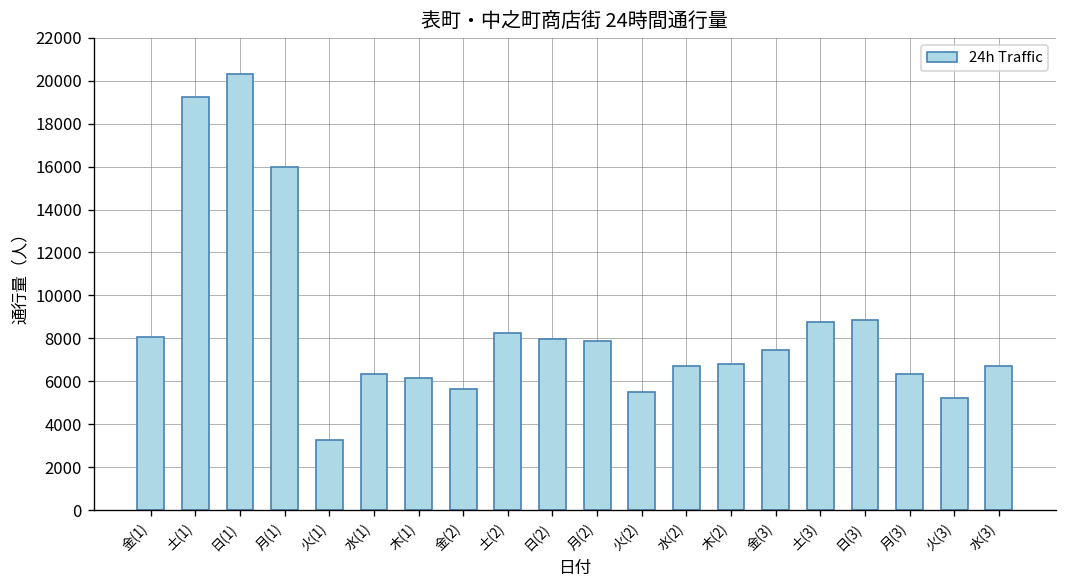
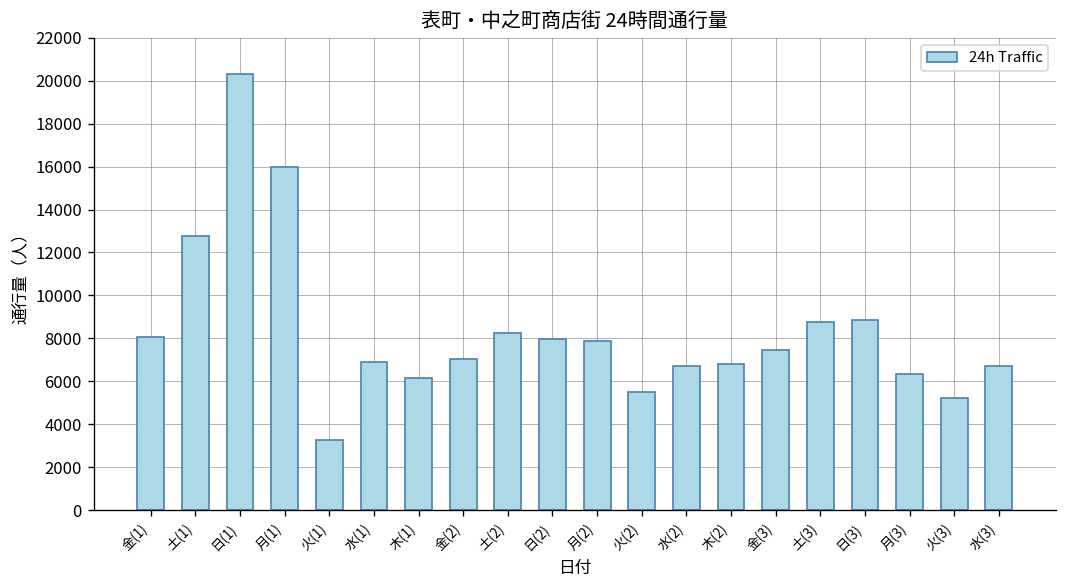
土(1): 19200 -> 12800
水(1): 6300 -> 6900
金(2): 5600 -> 7000
